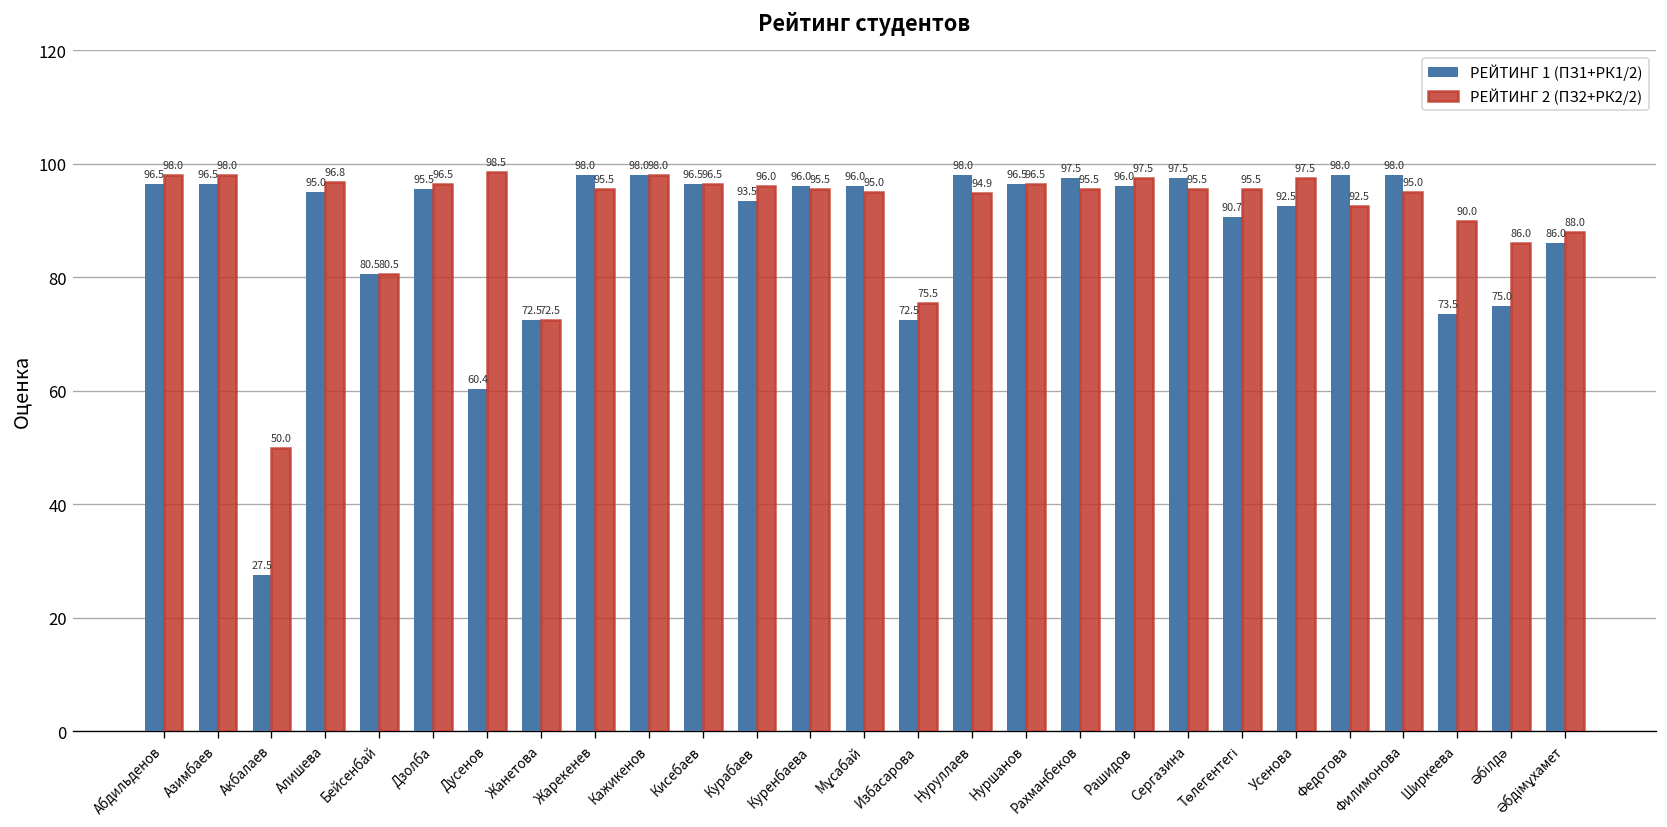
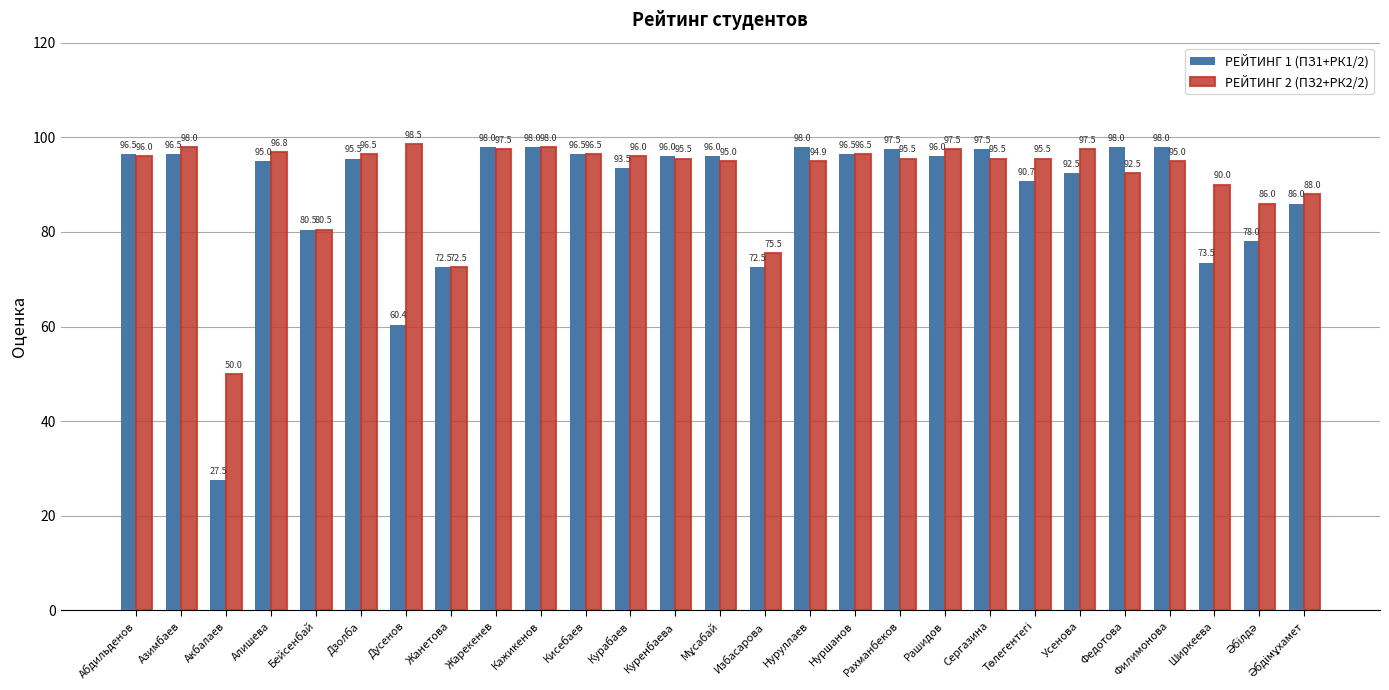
РЕЙТИНГ 2 (ПЗ2+РК2/2), Абдильденов: 98.0 -> 96.0
РЕЙТИНГ 2 (ПЗ2+РК2/2), Жарекенев: 95.5 -> 97.5
РЕЙТИНГ 1 (ПЗ1+РК1/2), Әбілдә: 75.0 -> 78.0
